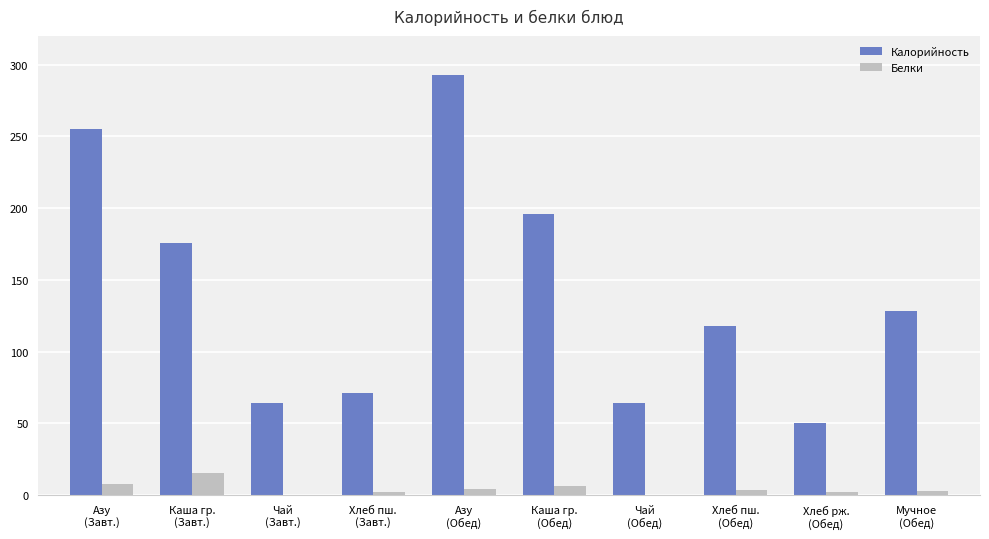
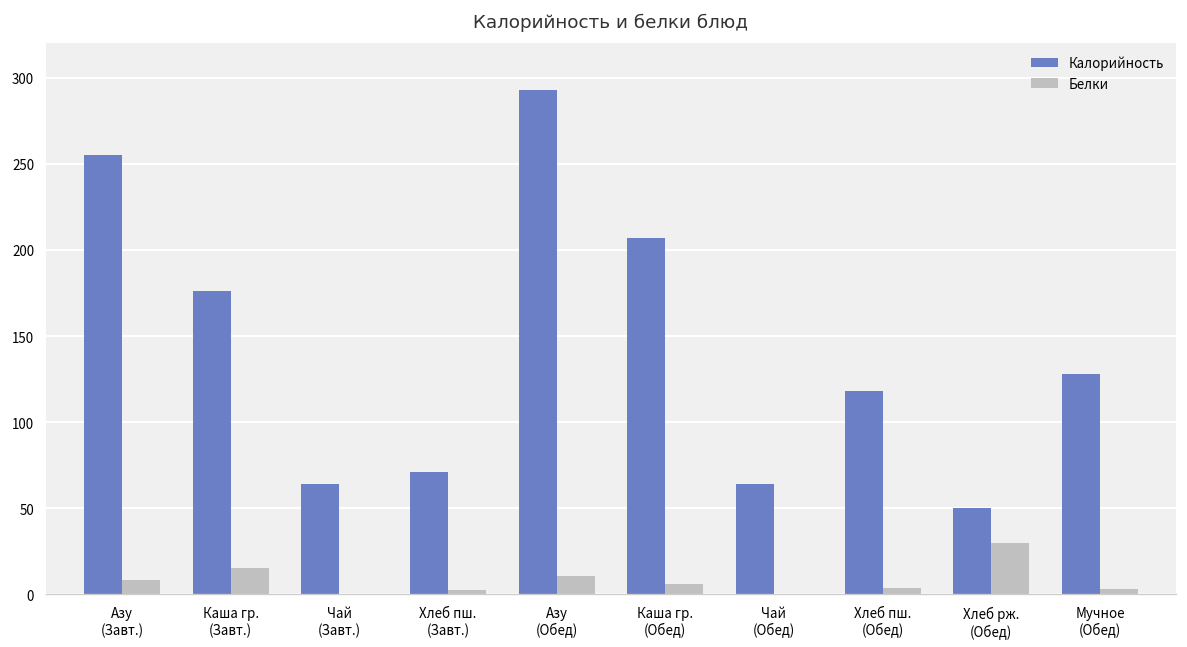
Белки, Азу (Обед): 4 -> 11
Калорийность, Каша гр. (Обед): 196 -> 207
Белки, Хлеб рж. (Обед): 2 -> 30
